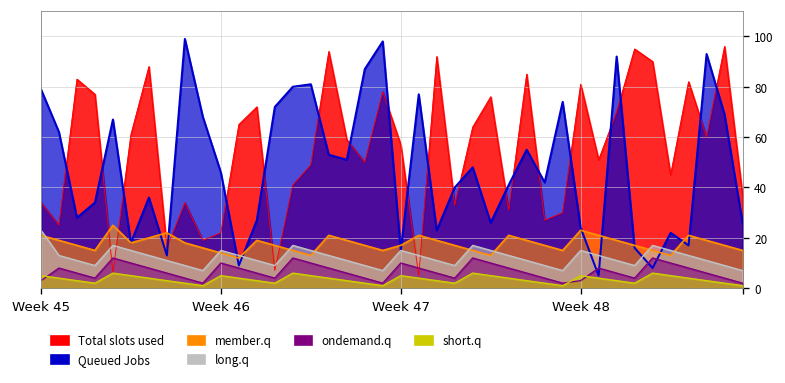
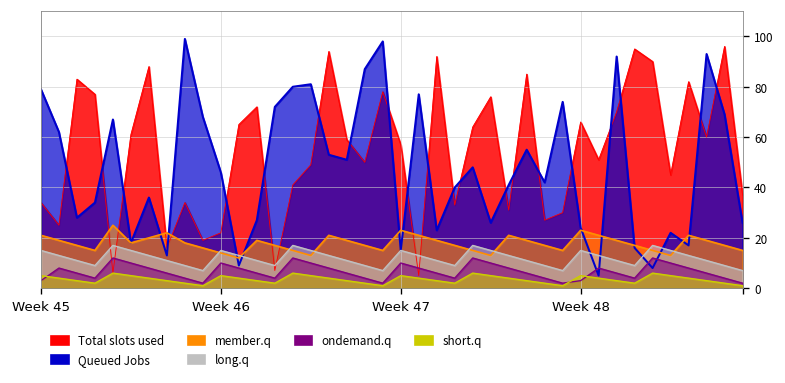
long.q, Week 45: 23 -> 15
member.q, Week 47: 17 -> 23
Total slots used, Week 48: 81 -> 66
